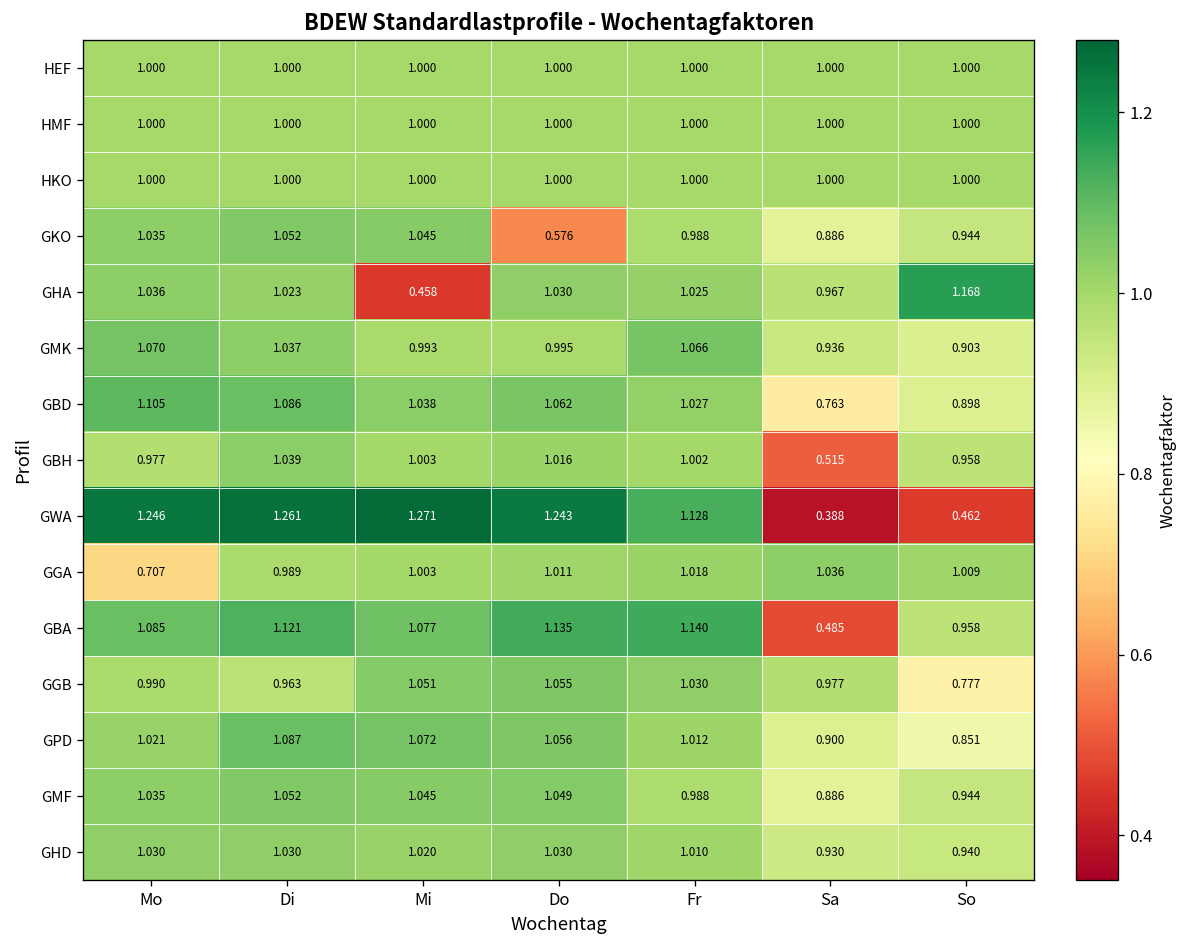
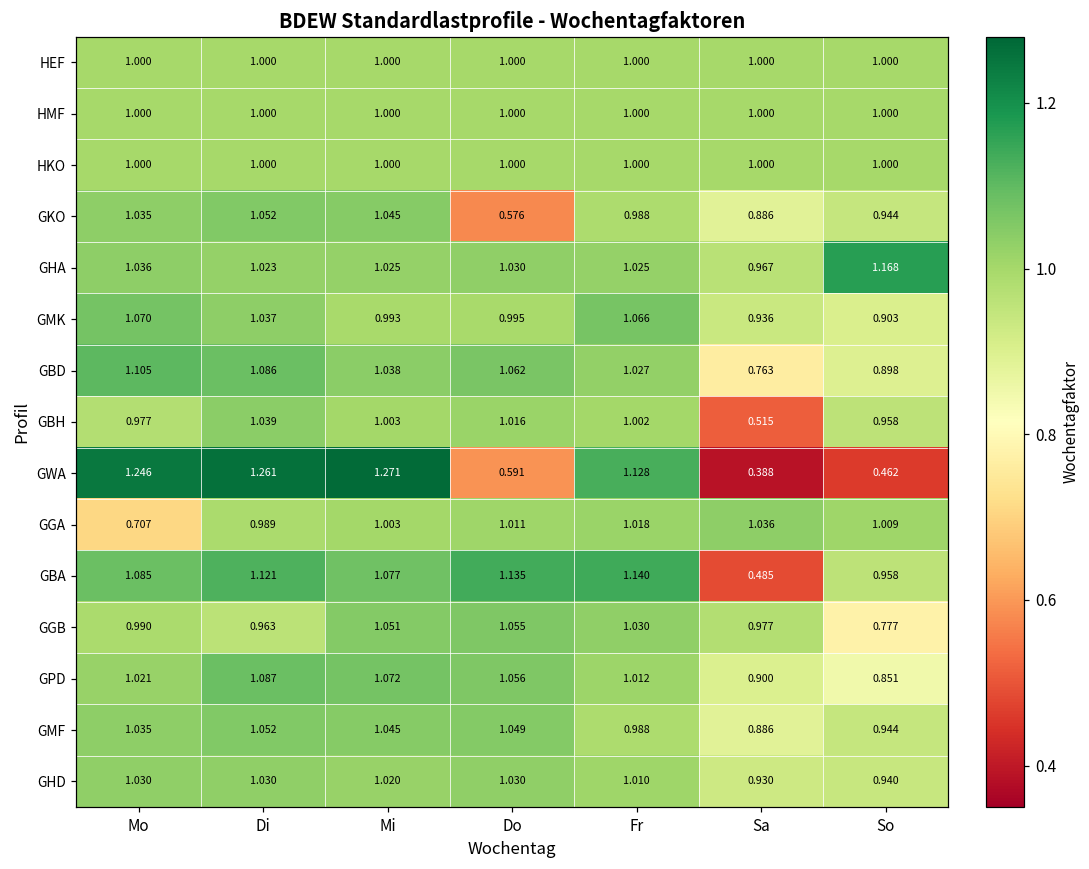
GHA, Mi: 0.458 -> 1.025
GWA, Do: 1.243 -> 0.591
